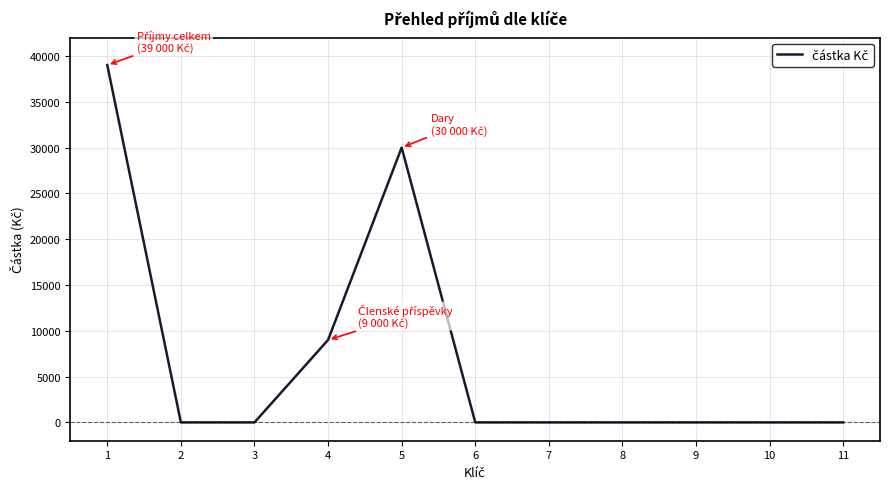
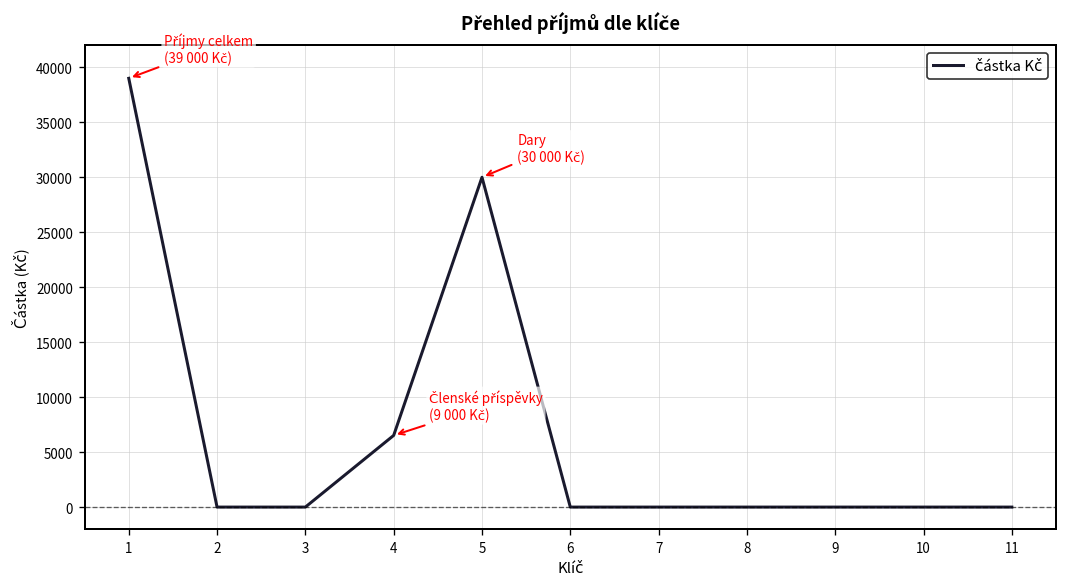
4: 9000 -> 7000
